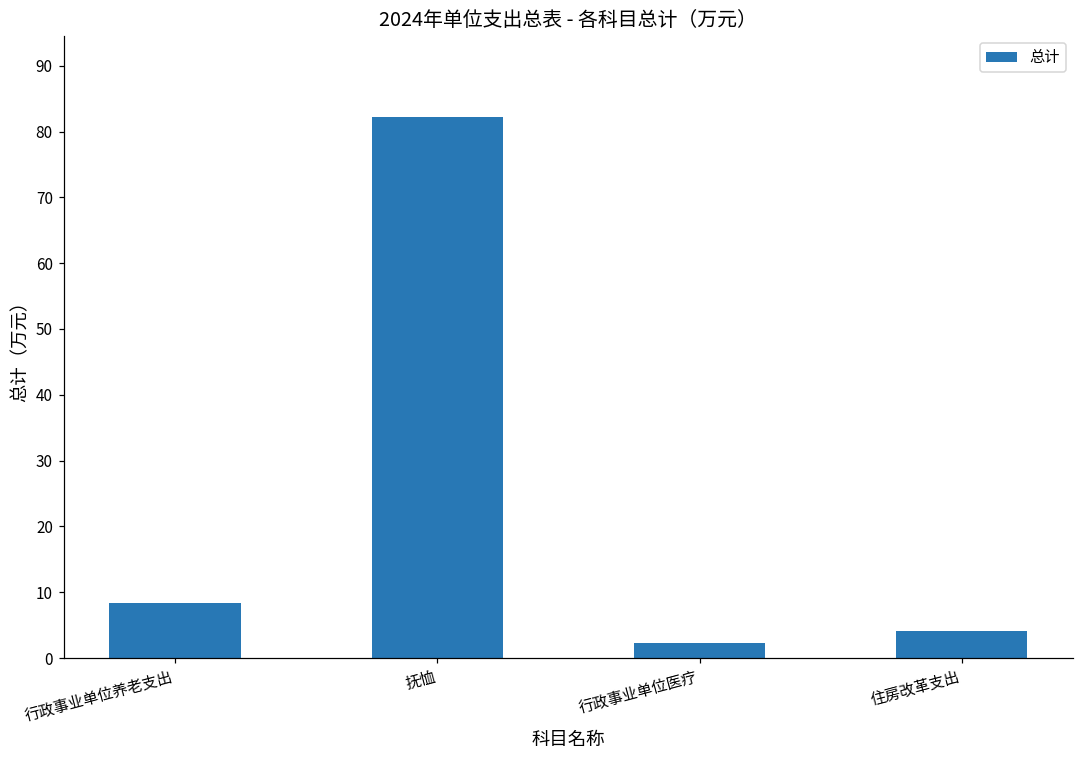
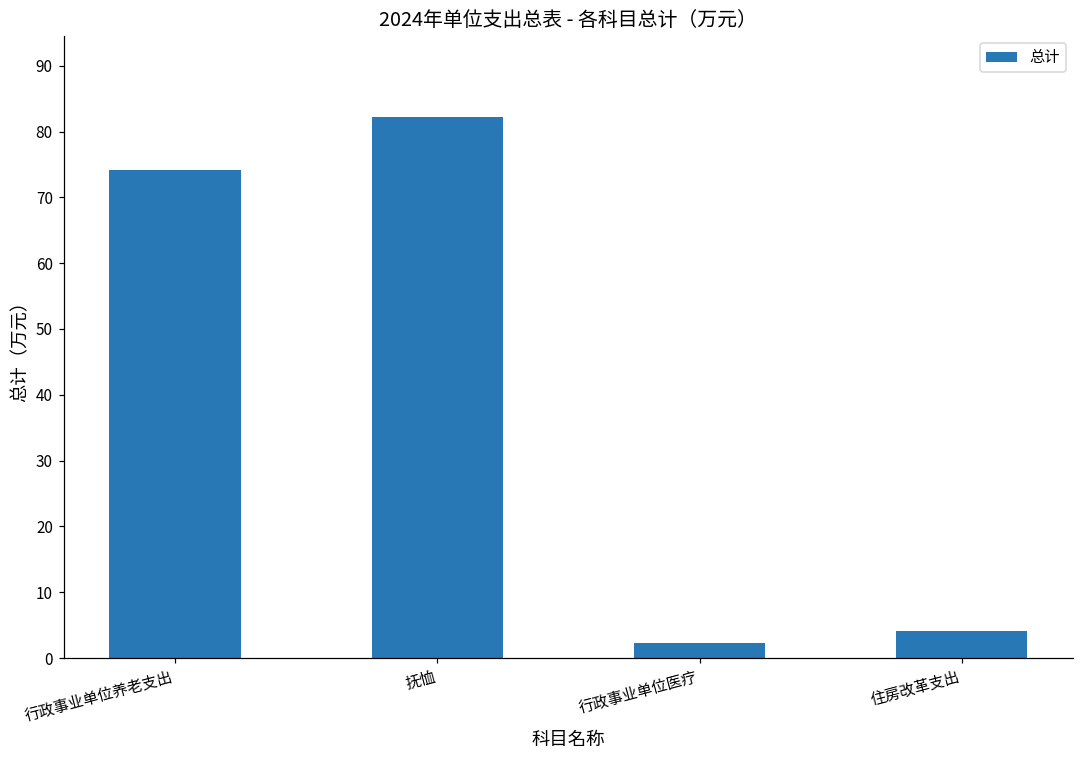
行政事业单位养老支出: 8 -> 74
